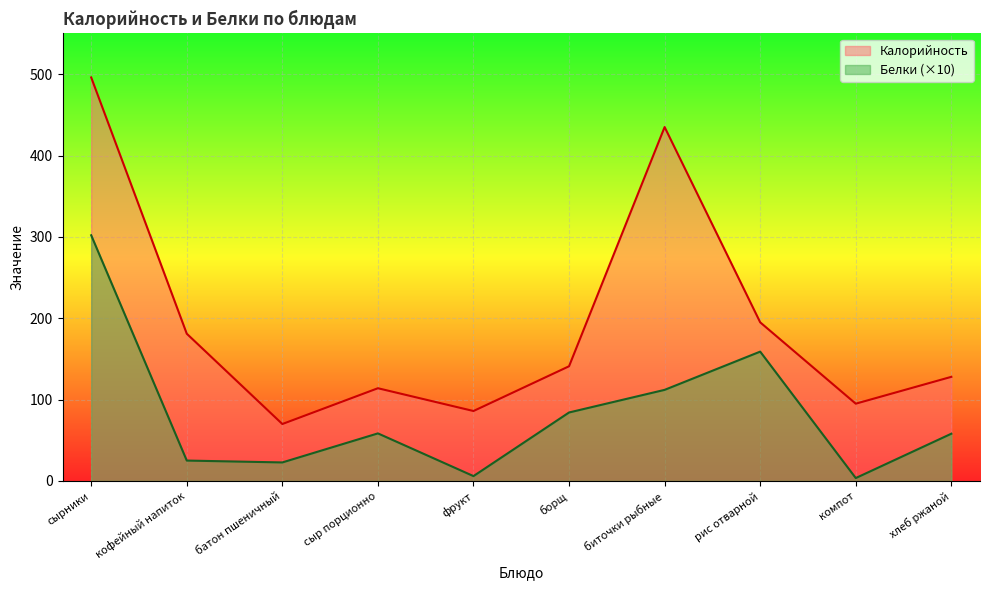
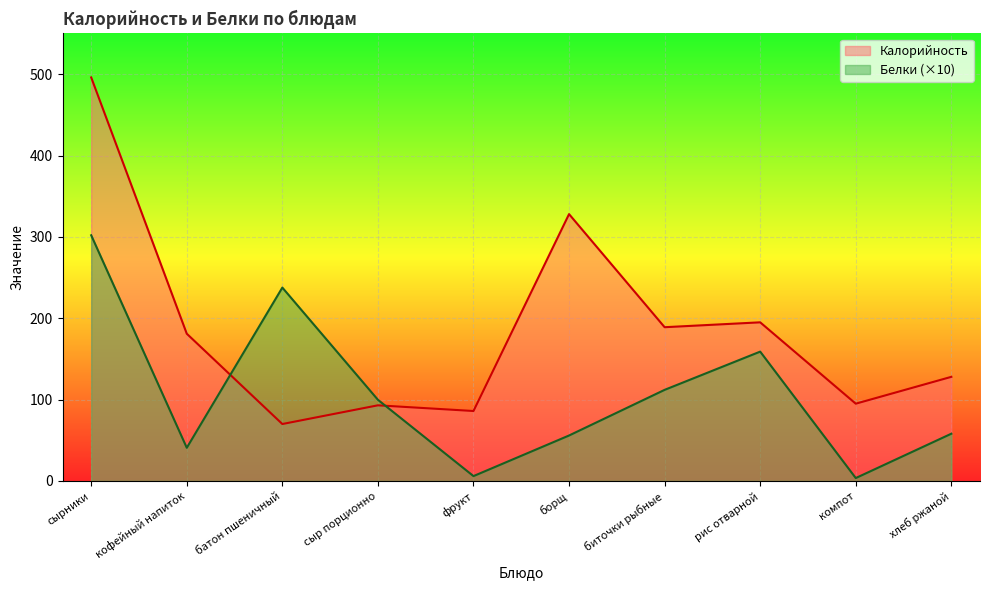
Белки (×10), кофейный напиток: 30 -> 40
Белки (×10), батон пшеничный: 20 -> 240
Калорийность, сыр порционно: 110 -> 90
Белки (×10), сыр порционно: 60 -> 100
Калорийность, борщ: 140 -> 330
Белки (×10), борщ: 80 -> 60
Калорийность, биточки рыбные: 440 -> 190
